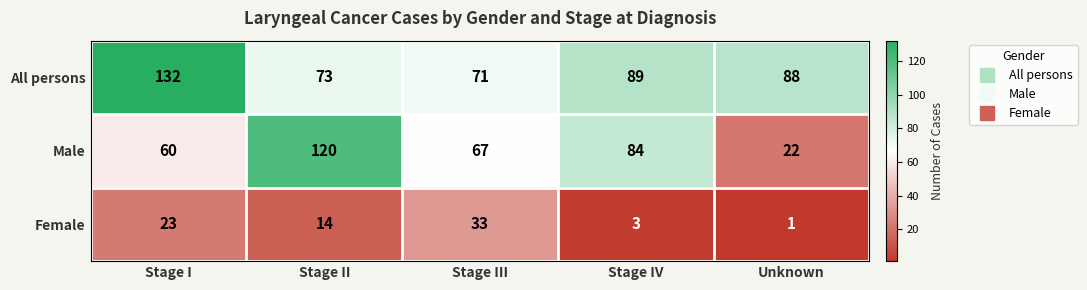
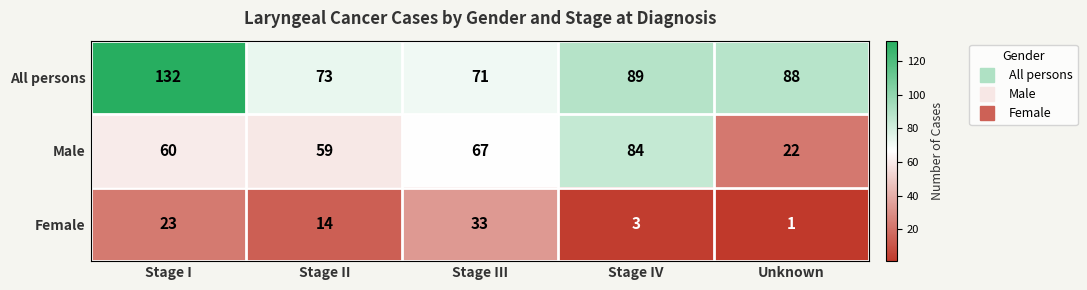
Male, Stage II: 120 -> 59
